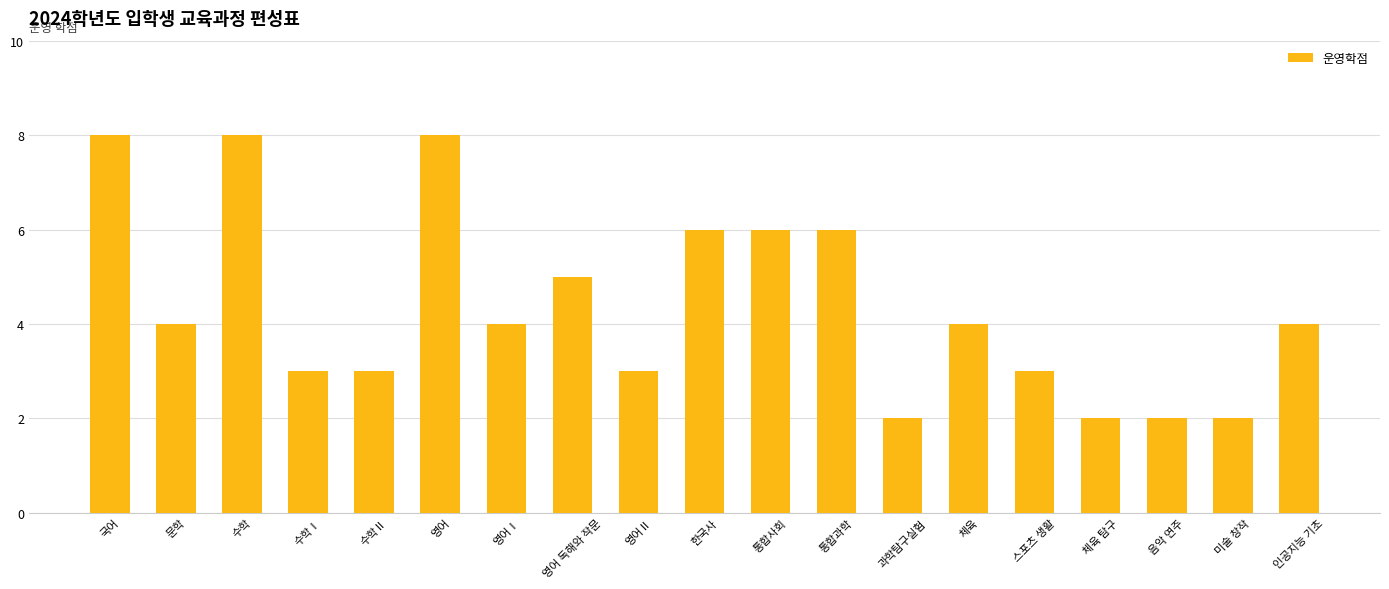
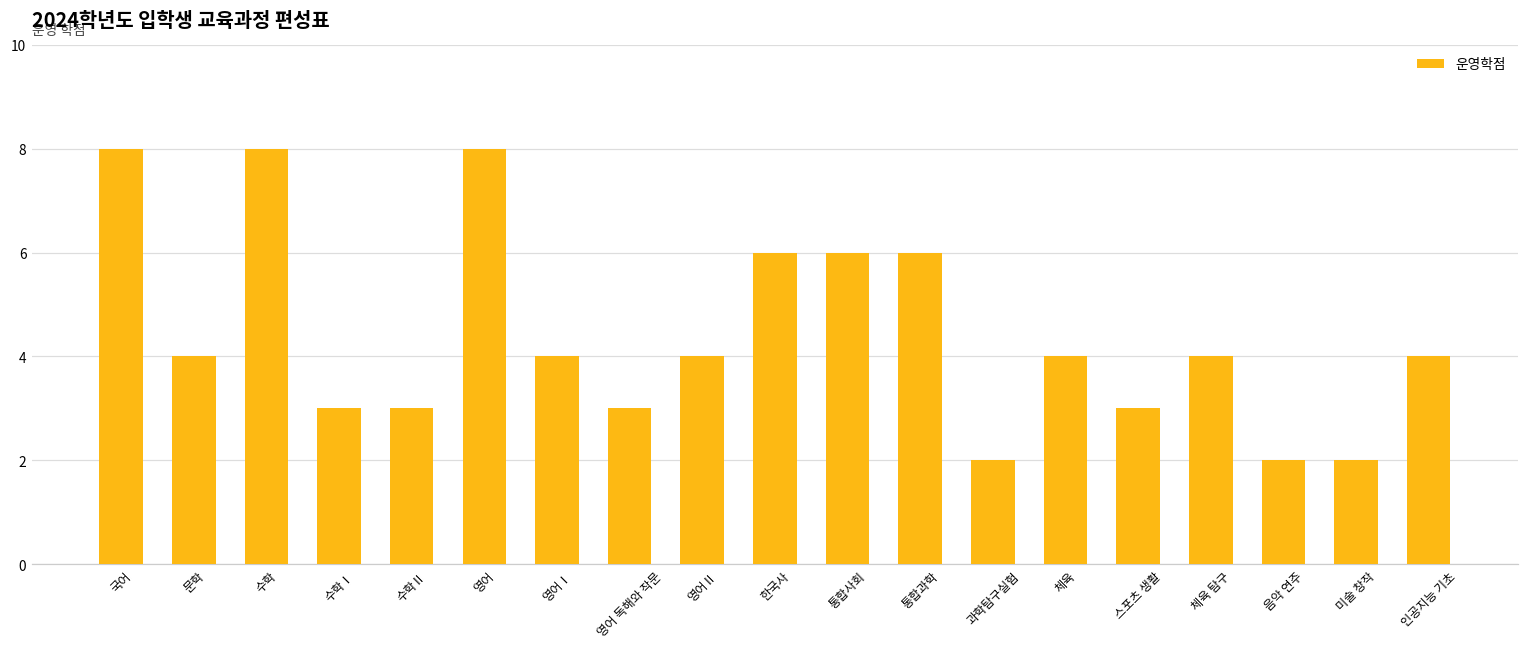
영어 독해와 작문: 5 -> 3
영어Ⅱ: 3 -> 4
체육 탐구: 2 -> 4
